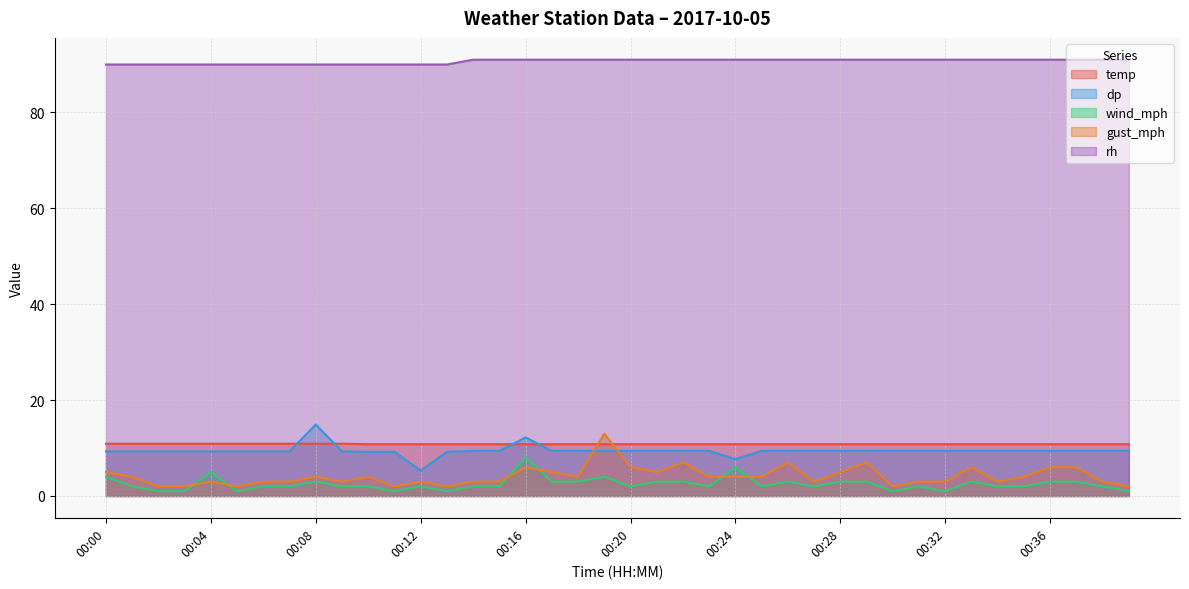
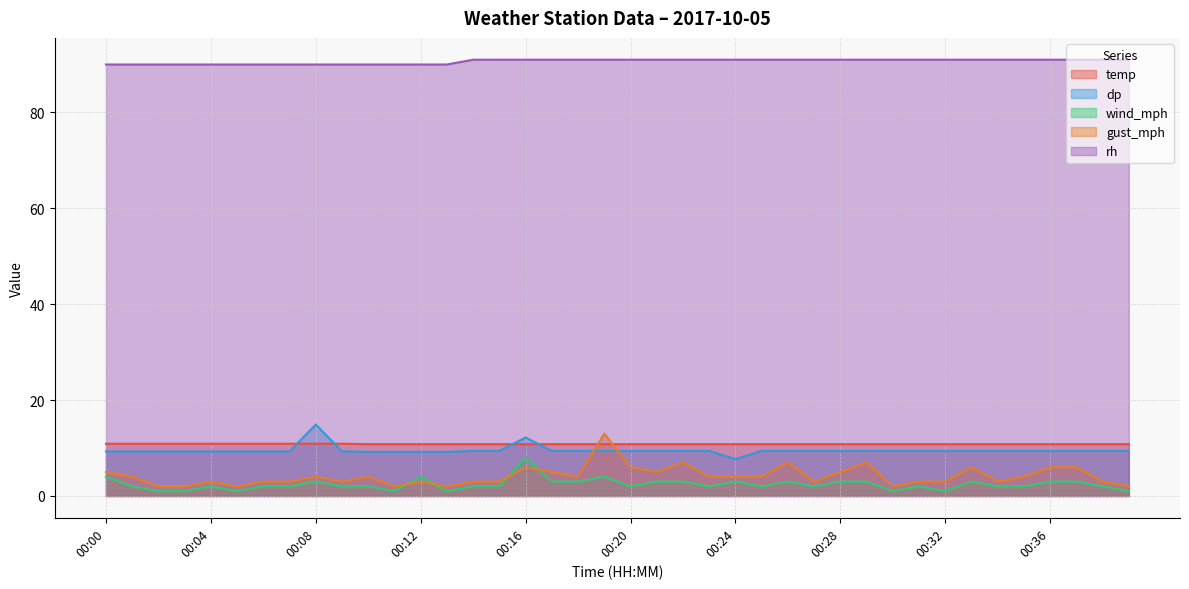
wind_mph, 00:04: 5 -> 2
dp, 00:12: 5 -> 9
wind_mph, 00:12: 2 -> 4
wind_mph, 00:24: 6 -> 3
